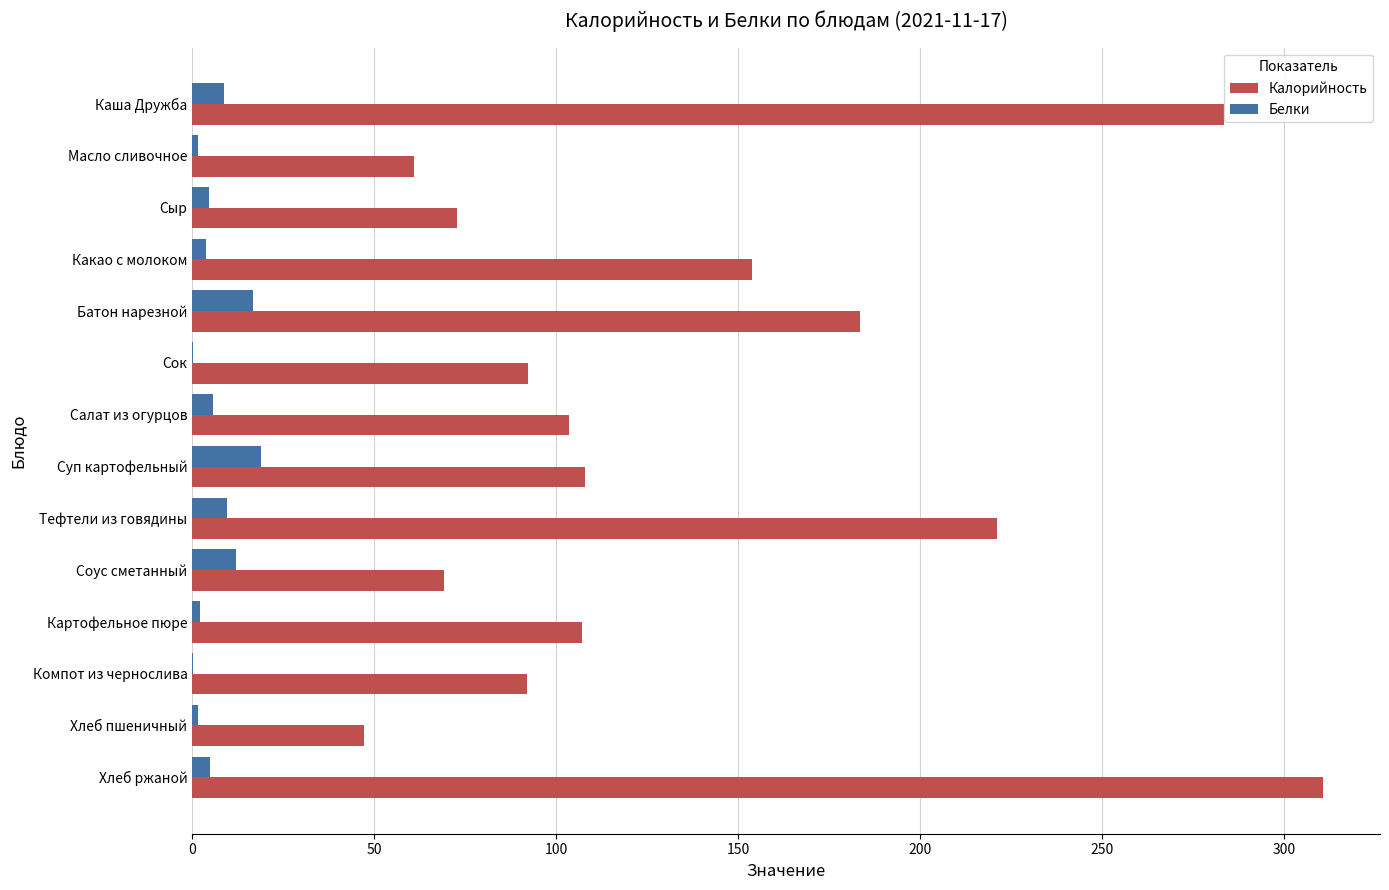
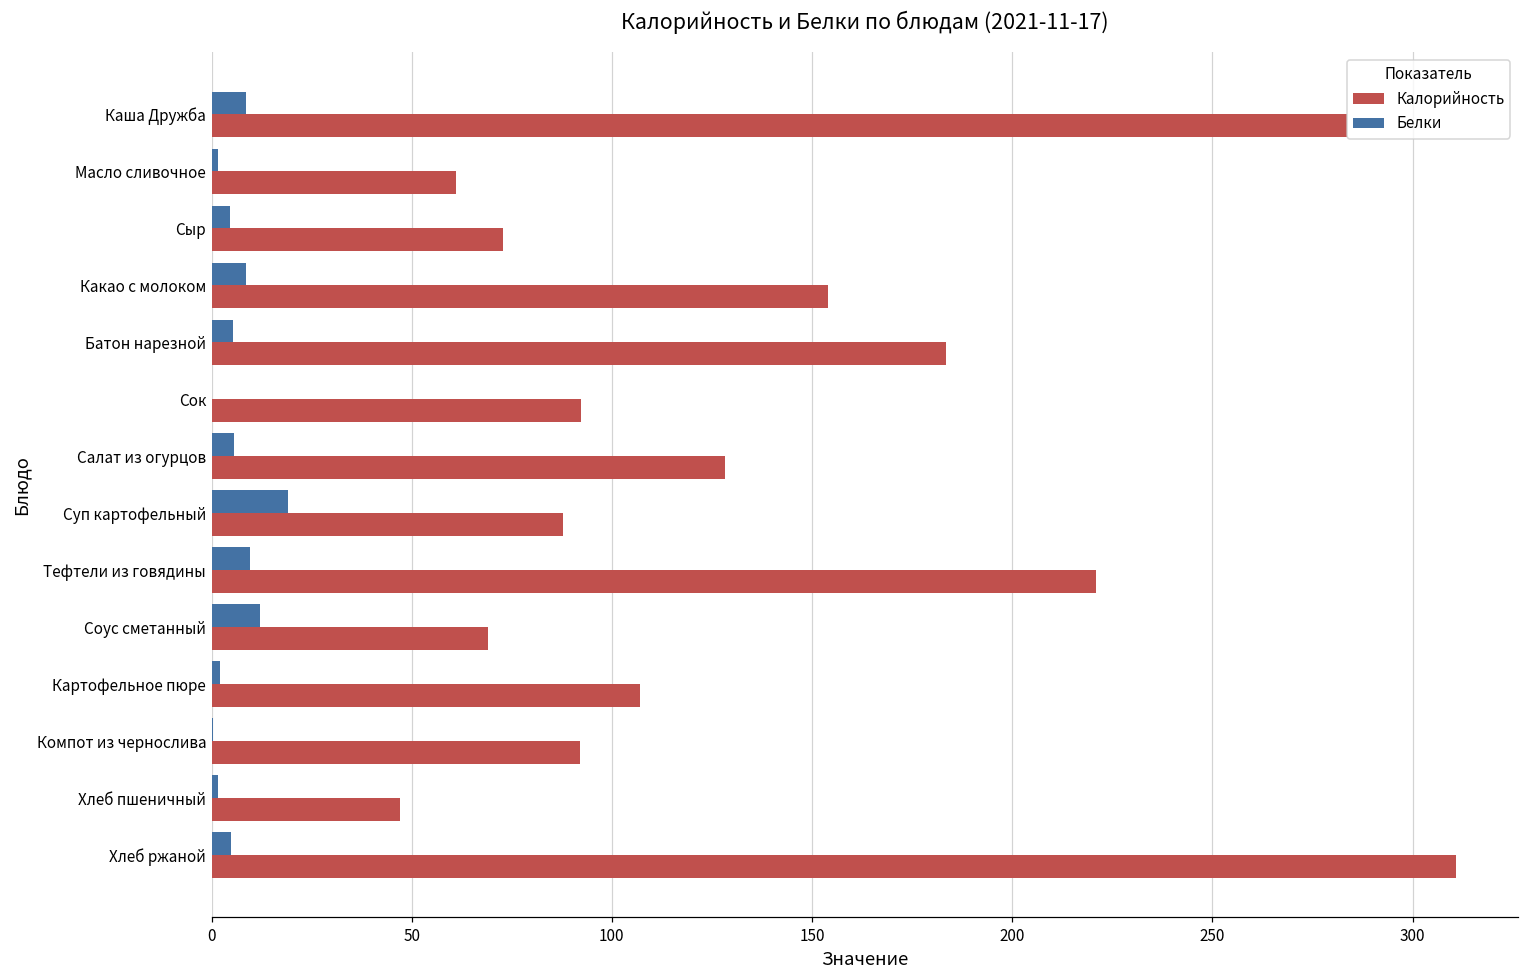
Белки, Какао с молоком: 4 -> 9
Белки, Батон нарезной: 17 -> 5
Калорийность, Салат из огурцов: 104 -> 128
Калорийность, Суп картофельный: 108 -> 88
